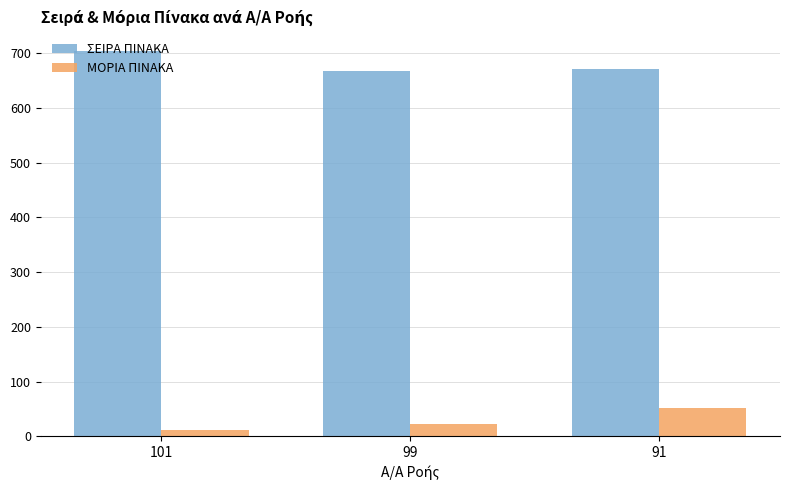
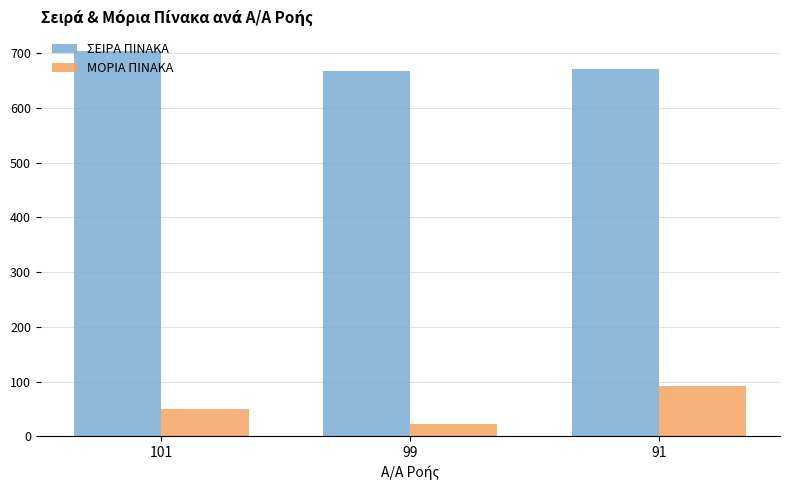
ΜΟΡΙΑ ΠΙΝΑΚΑ, 101: 10 -> 50
ΜΟΡΙΑ ΠΙΝΑΚΑ, 91: 50 -> 90
